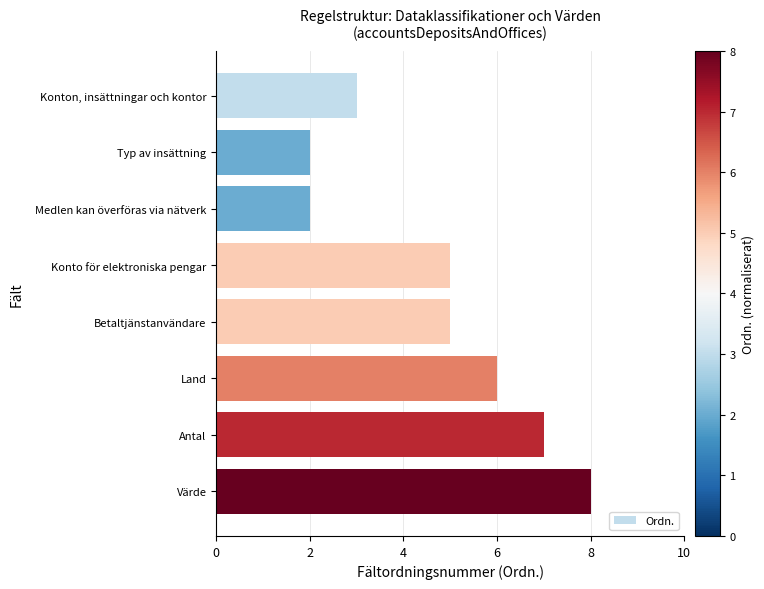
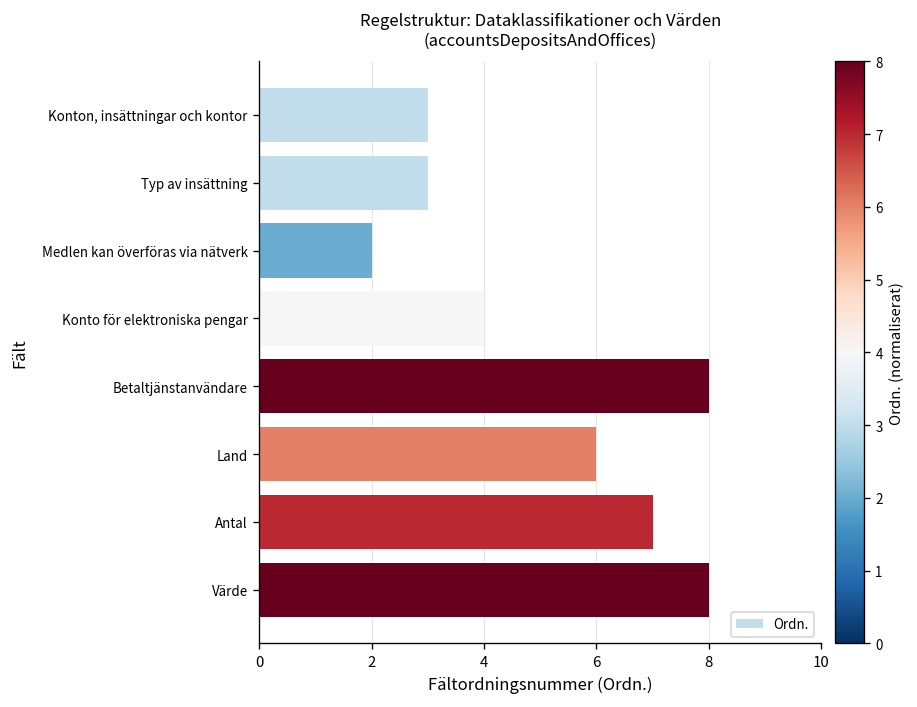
Typ av insättning: 2 -> 3
Konto för elektroniska pengar: 5 -> 4
Betaltjänstanvändare: 5 -> 8
